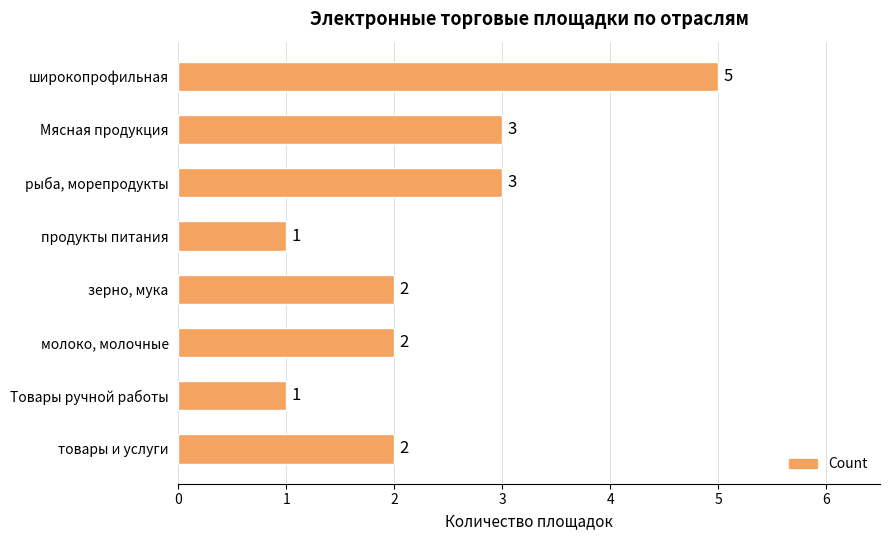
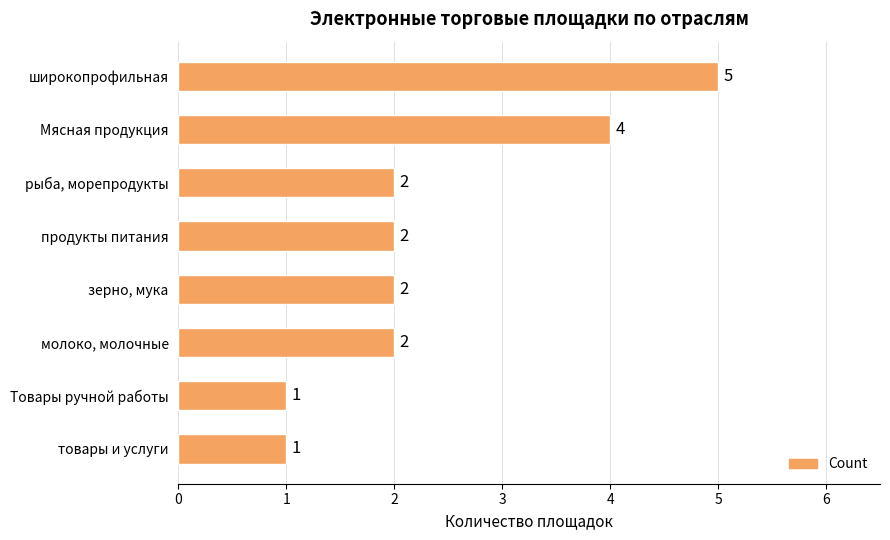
Мясная продукция: 3 -> 4
рыба, морепродукты: 3 -> 2
продукты питания: 1 -> 2
товары и услуги: 2 -> 1
